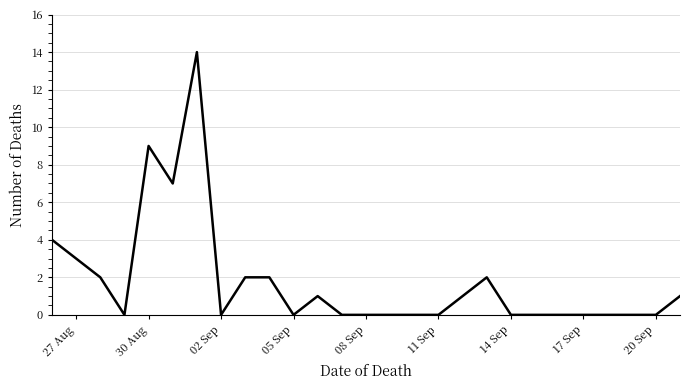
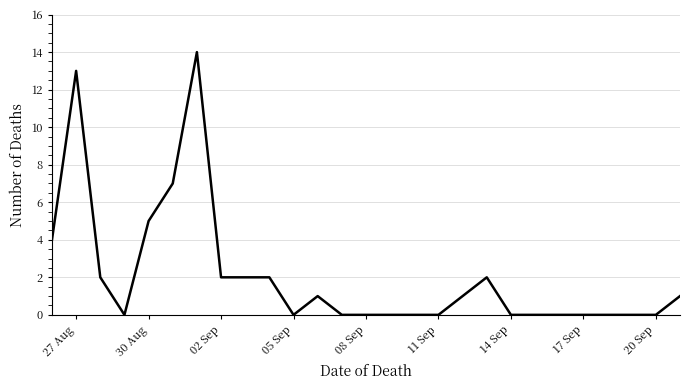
27 Aug: 3 -> 13
30 Aug: 9 -> 5
02 Sep: 0 -> 2
